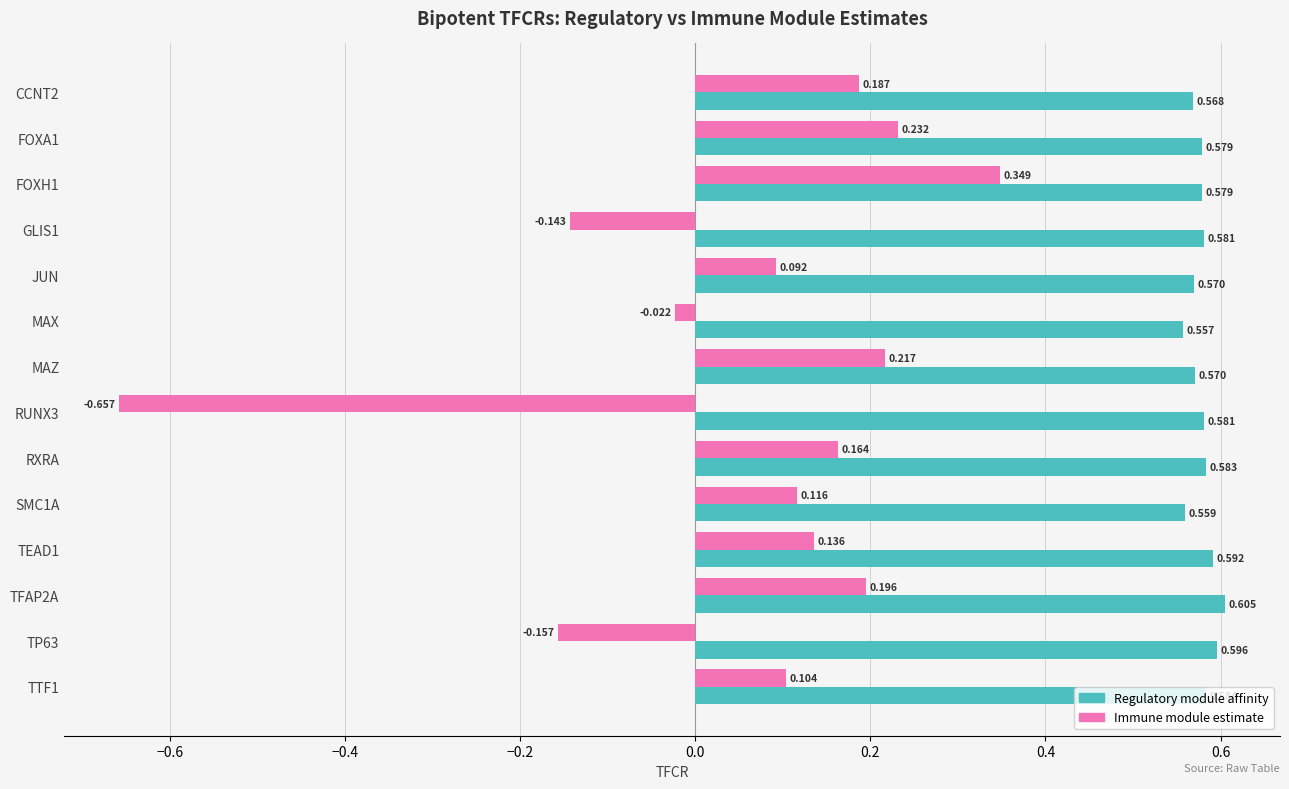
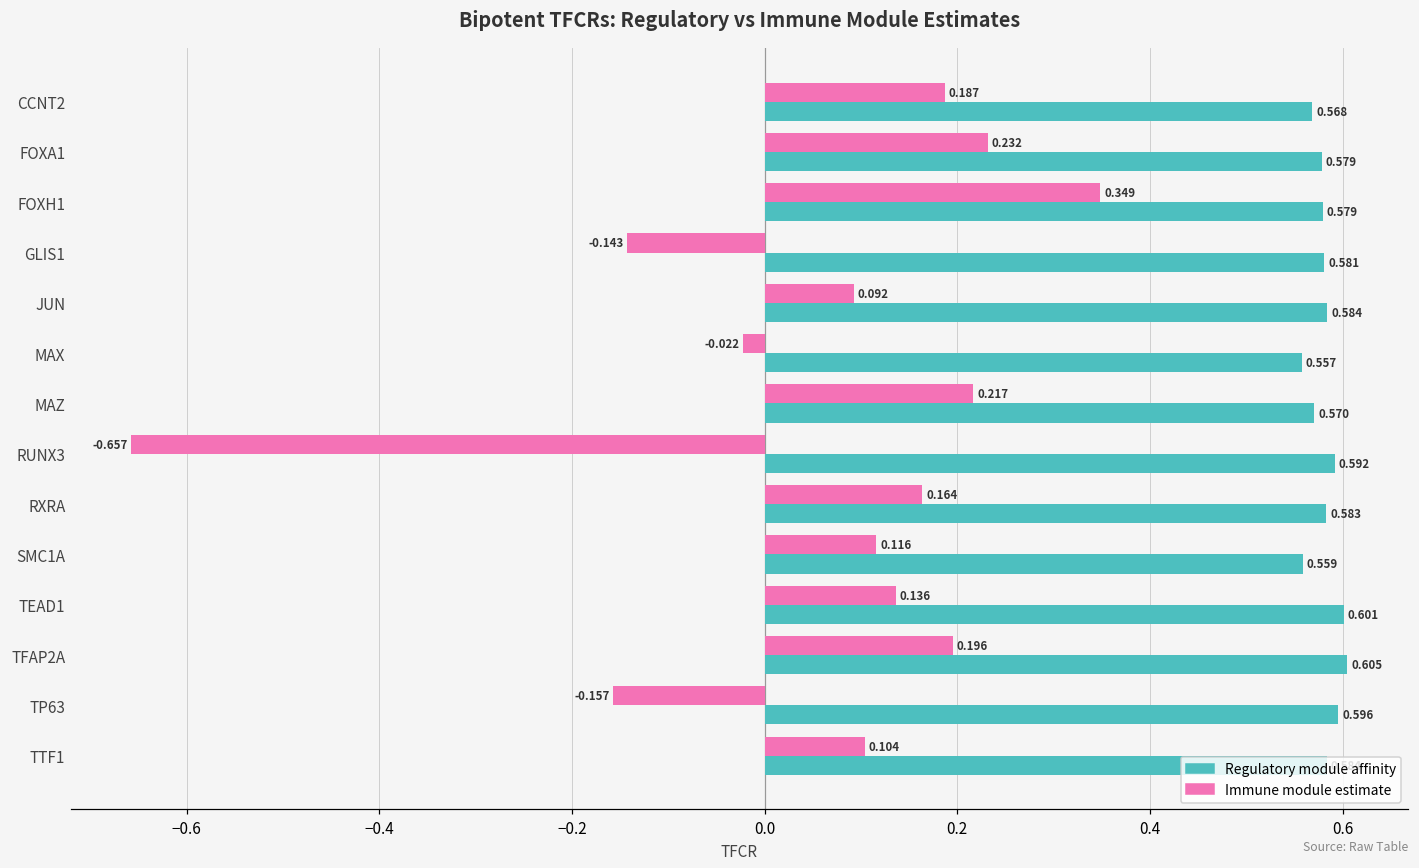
Regulatory module affinity, JUN: 0.570 -> 0.584
Regulatory module affinity, RUNX3: 0.581 -> 0.592
Regulatory module affinity, TEAD1: 0.592 -> 0.601
